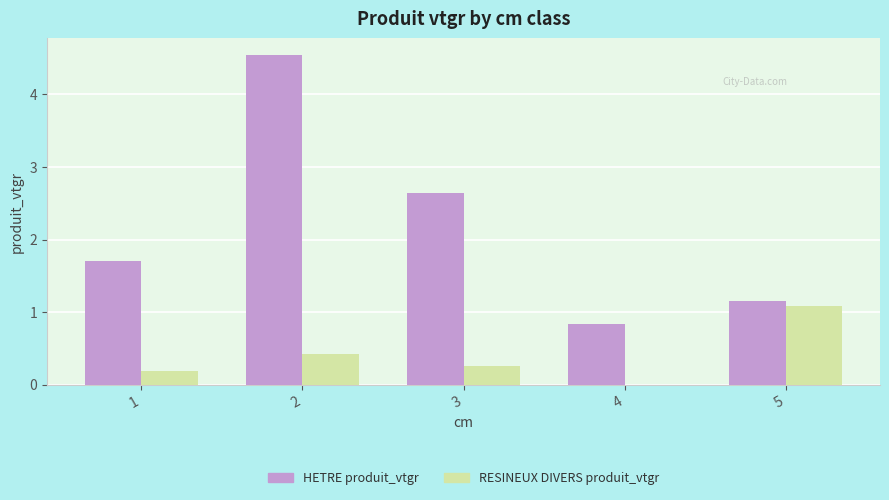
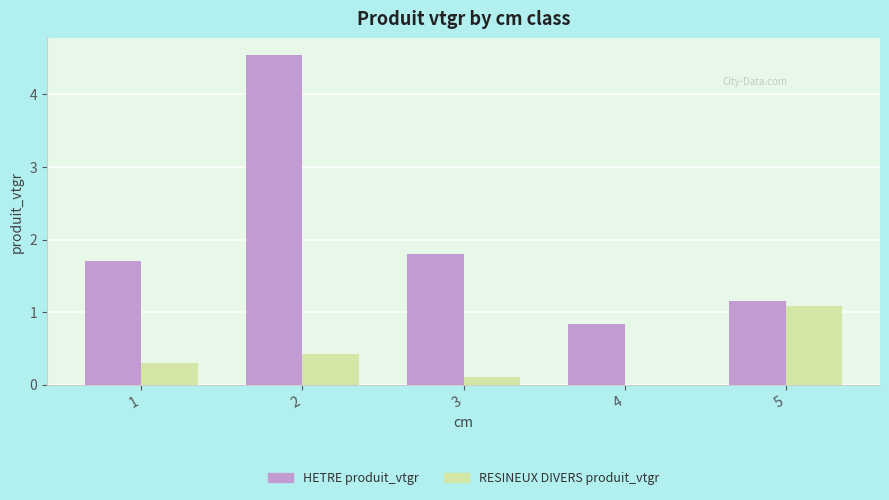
RESINEUX DIVERS produit_vtgr, 1: 0.2 -> 0.3
HETRE produit_vtgr, 3: 2.6 -> 1.8
RESINEUX DIVERS produit_vtgr, 3: 0.3 -> 0.1
